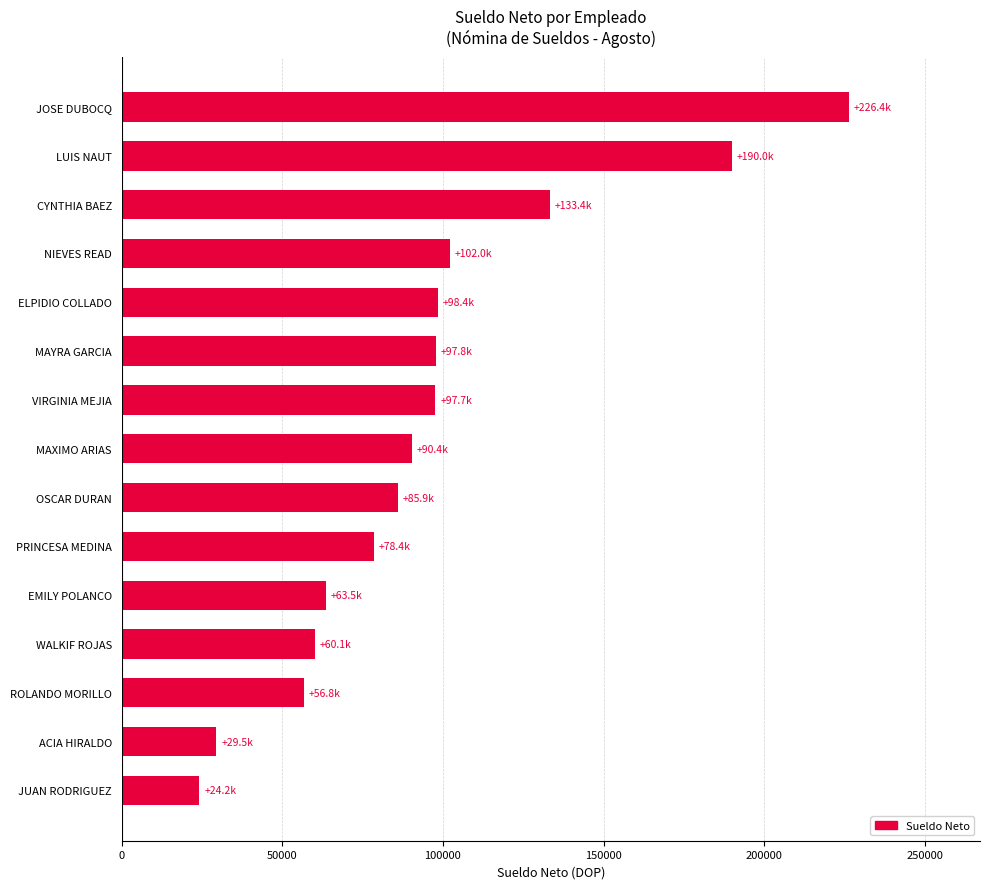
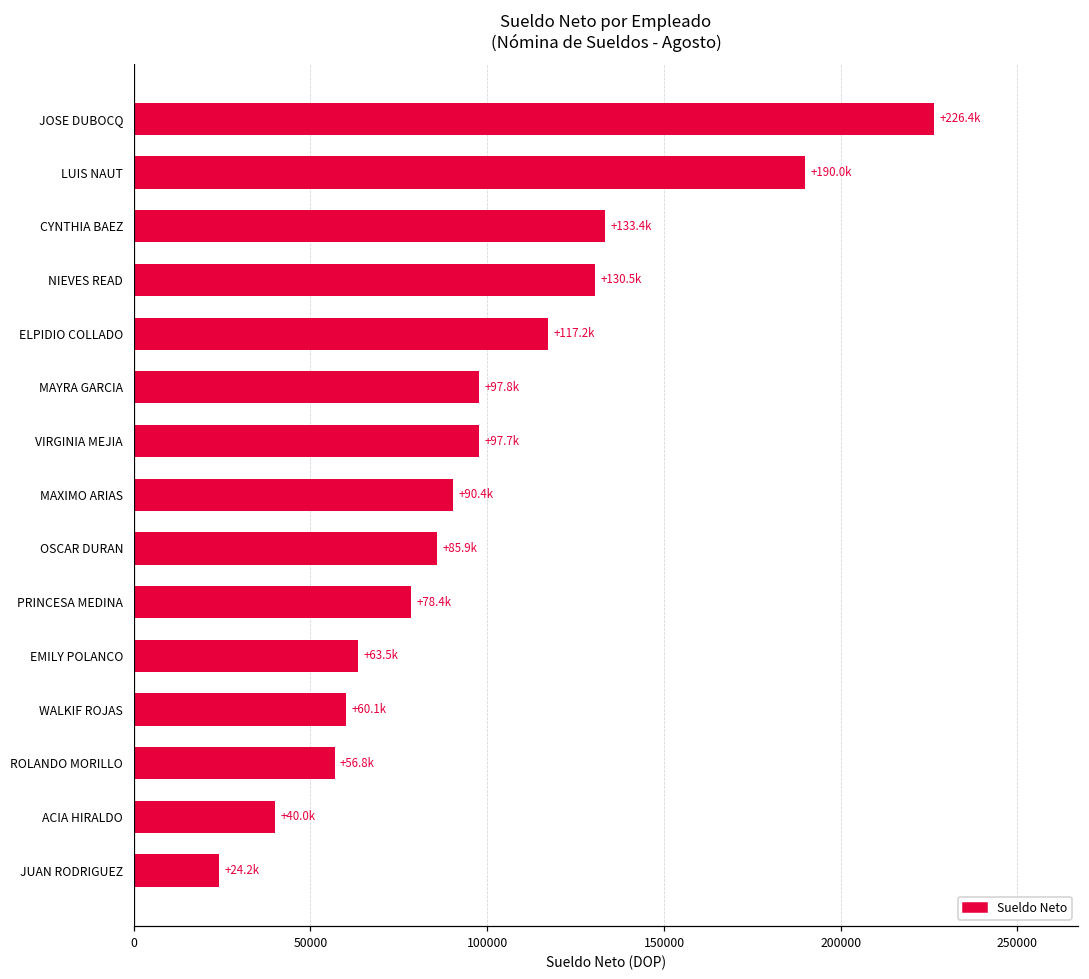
NIEVES READ: +102.0k -> +130.5k
ELPIDIO COLLADO: +98.4k -> +117.2k
ACIA HIRALDO: +29.5k -> +40.0k
